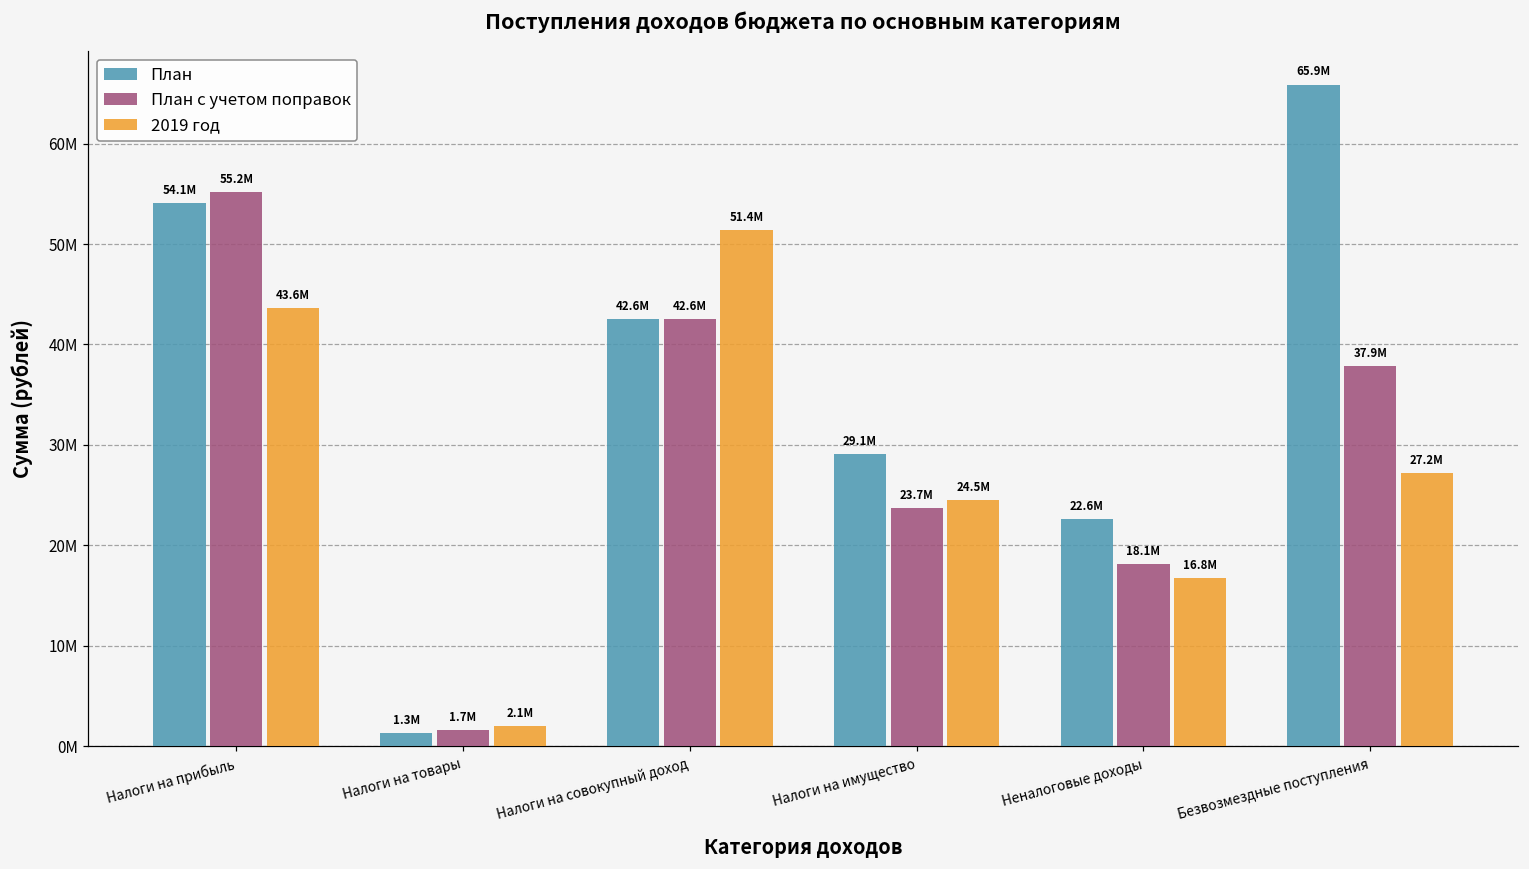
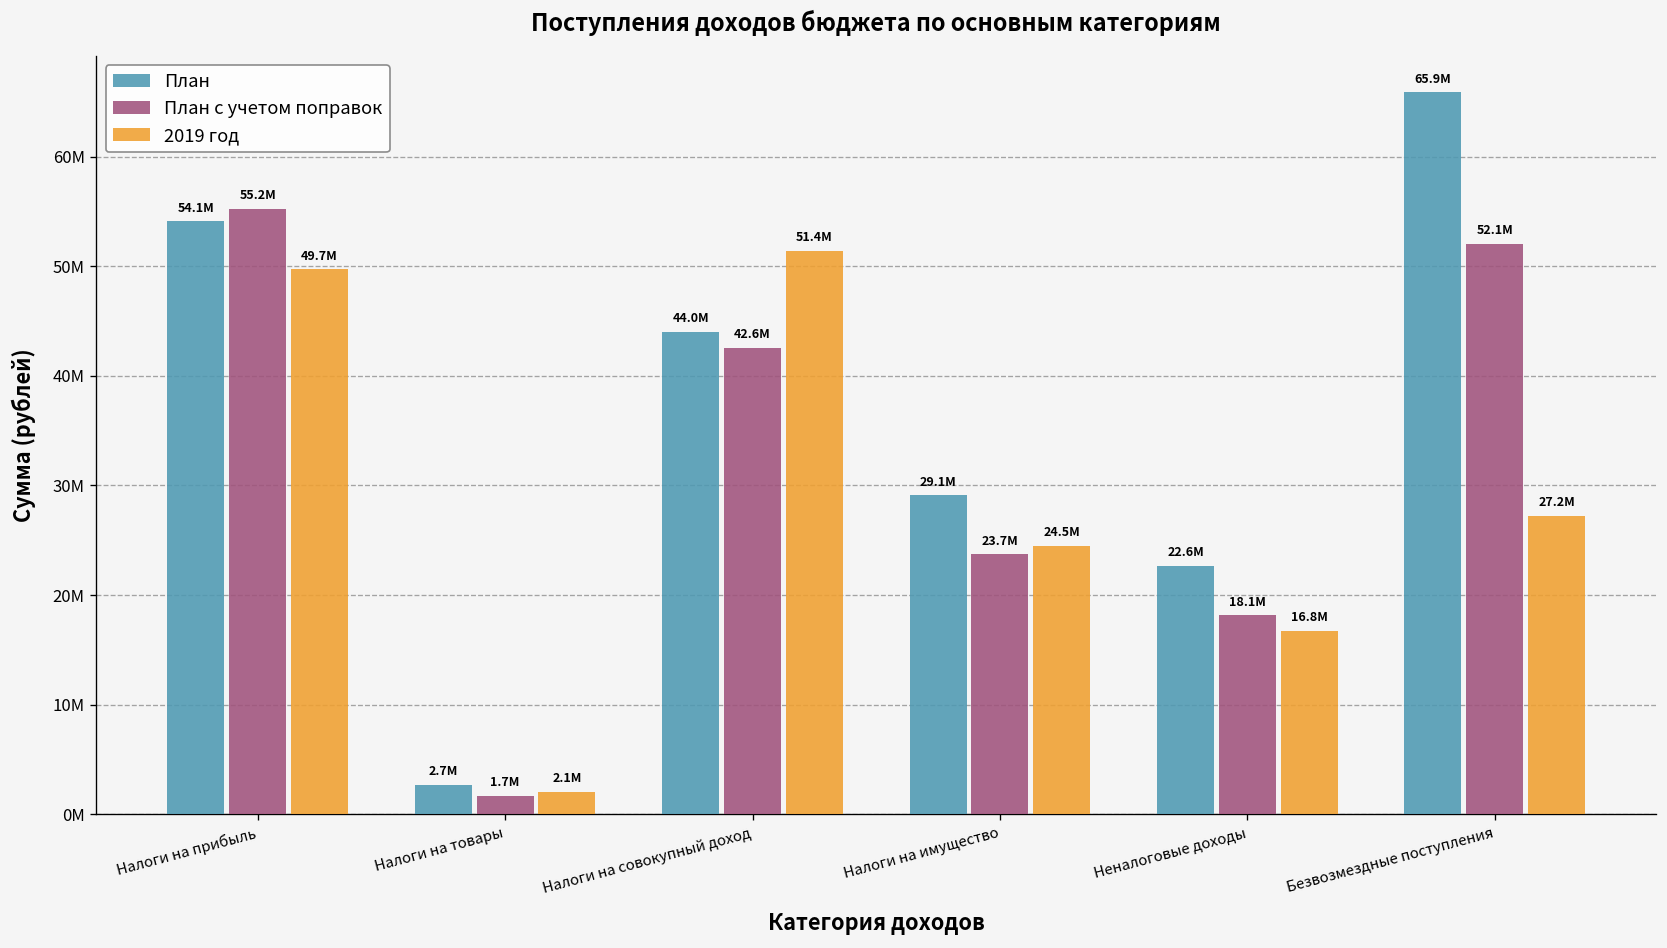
2019 год, Налоги на прибыль: 43.6M -> 49.7M
План, Налоги на товары: 1.3M -> 2.7M
План, Налоги на совокупный доход: 42.6M -> 44.0M
План с учетом поправок, Безвозмездные поступления: 37.9M -> 52.1M
